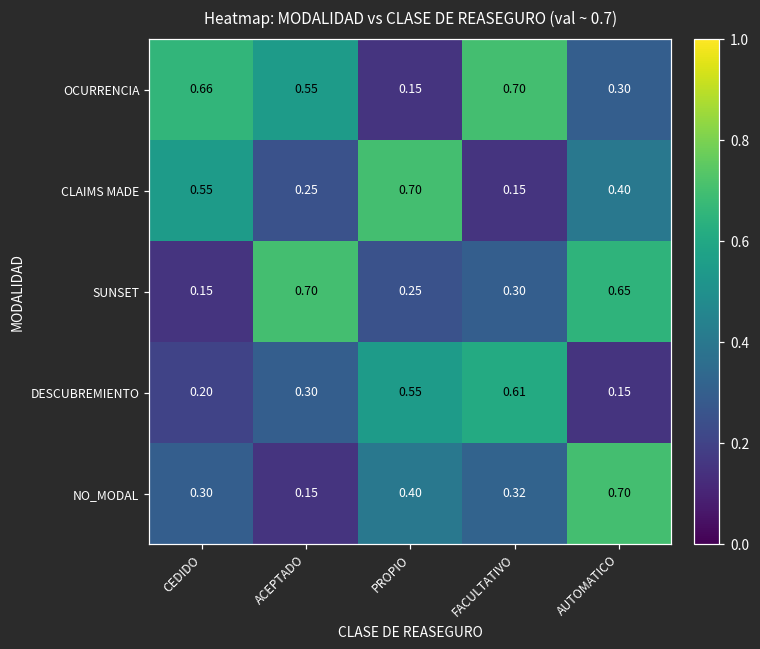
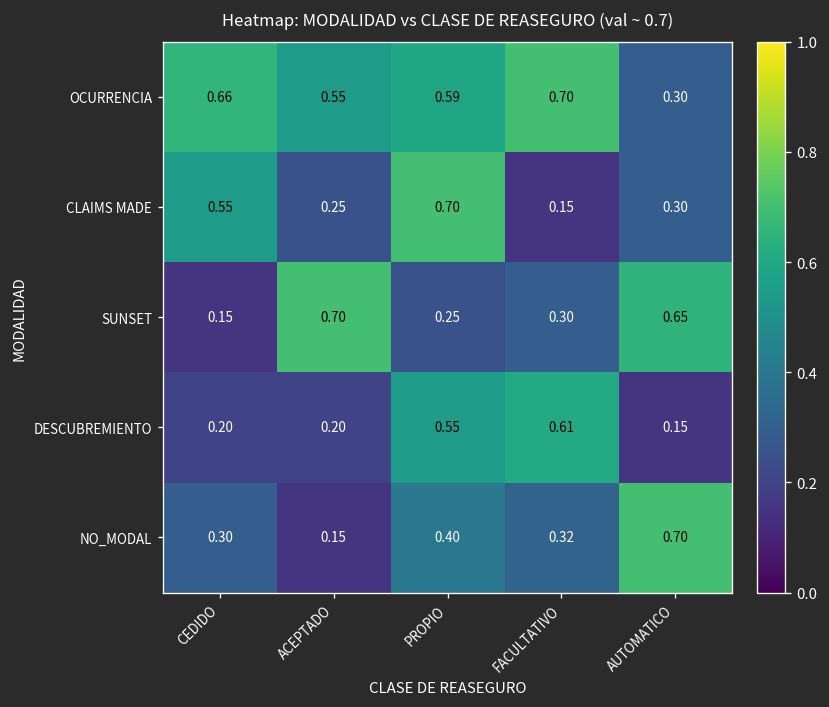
OCURRENCIA, PROPIO: 0.15 -> 0.59
CLAIMS MADE, AUTOMATICO: 0.40 -> 0.30
DESCUBREMIENTO, ACEPTADO: 0.30 -> 0.20
